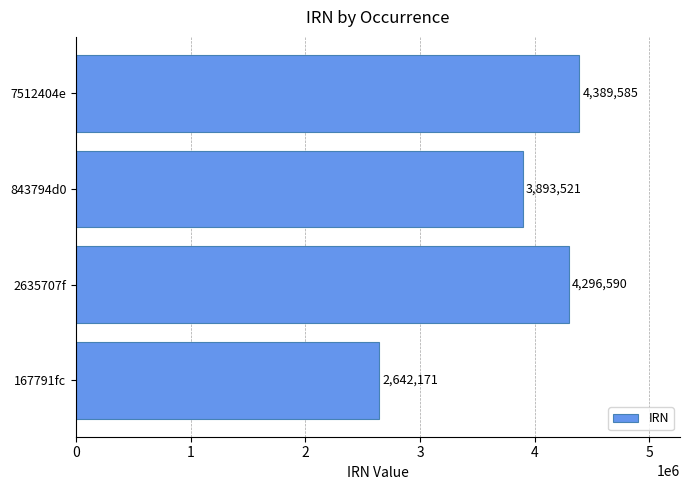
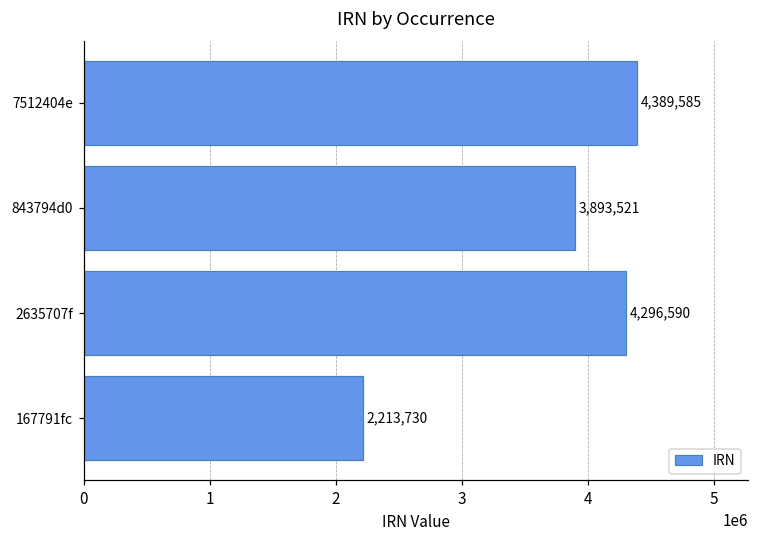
167791fc: 2,642,171 -> 2,213,730
